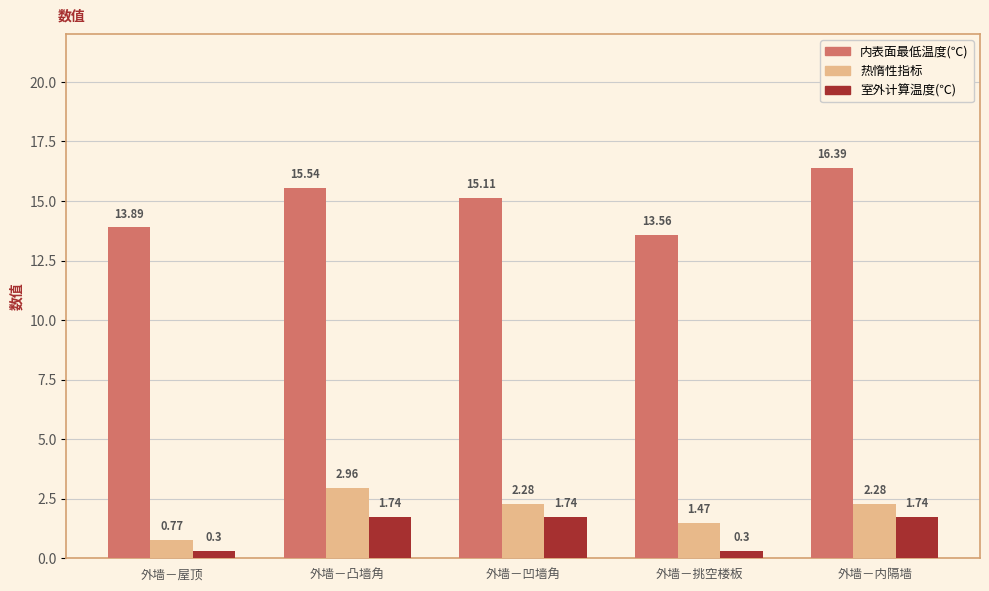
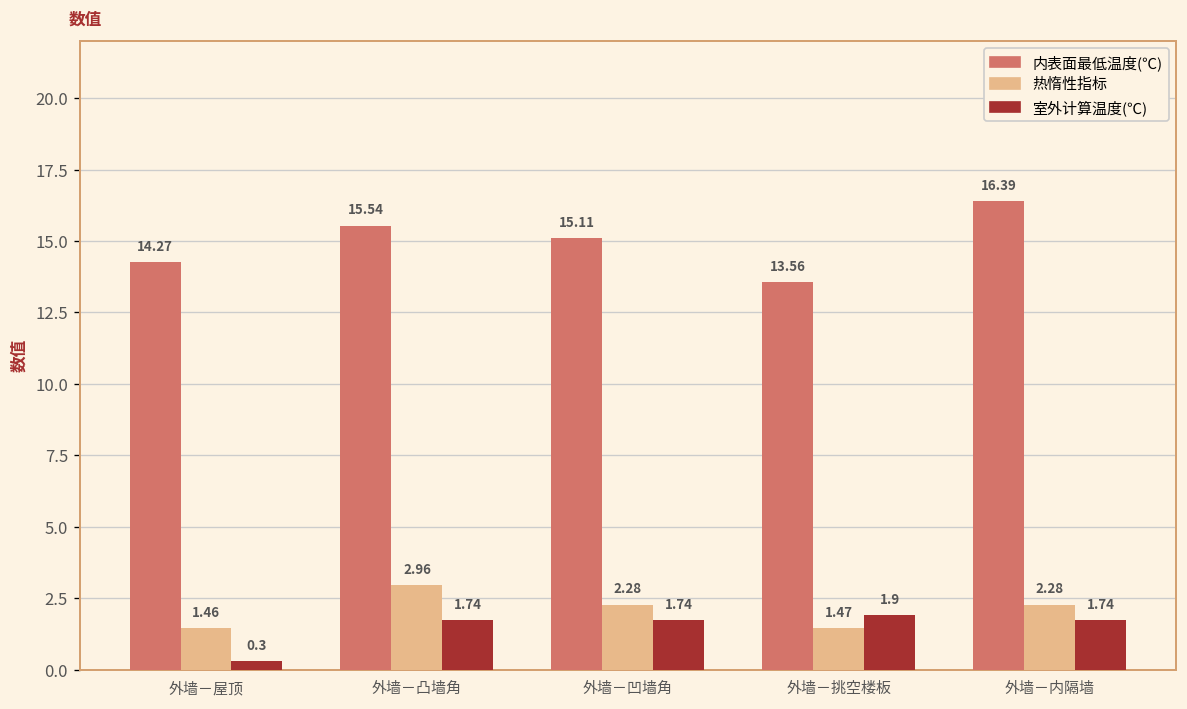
内表面最低温度(℃), 外墙－屋顶: 13.89 -> 14.27
热惰性指标, 外墙－屋顶: 0.77 -> 1.46
室外计算温度(℃), 外墙－挑空楼板: 0.3 -> 1.9
